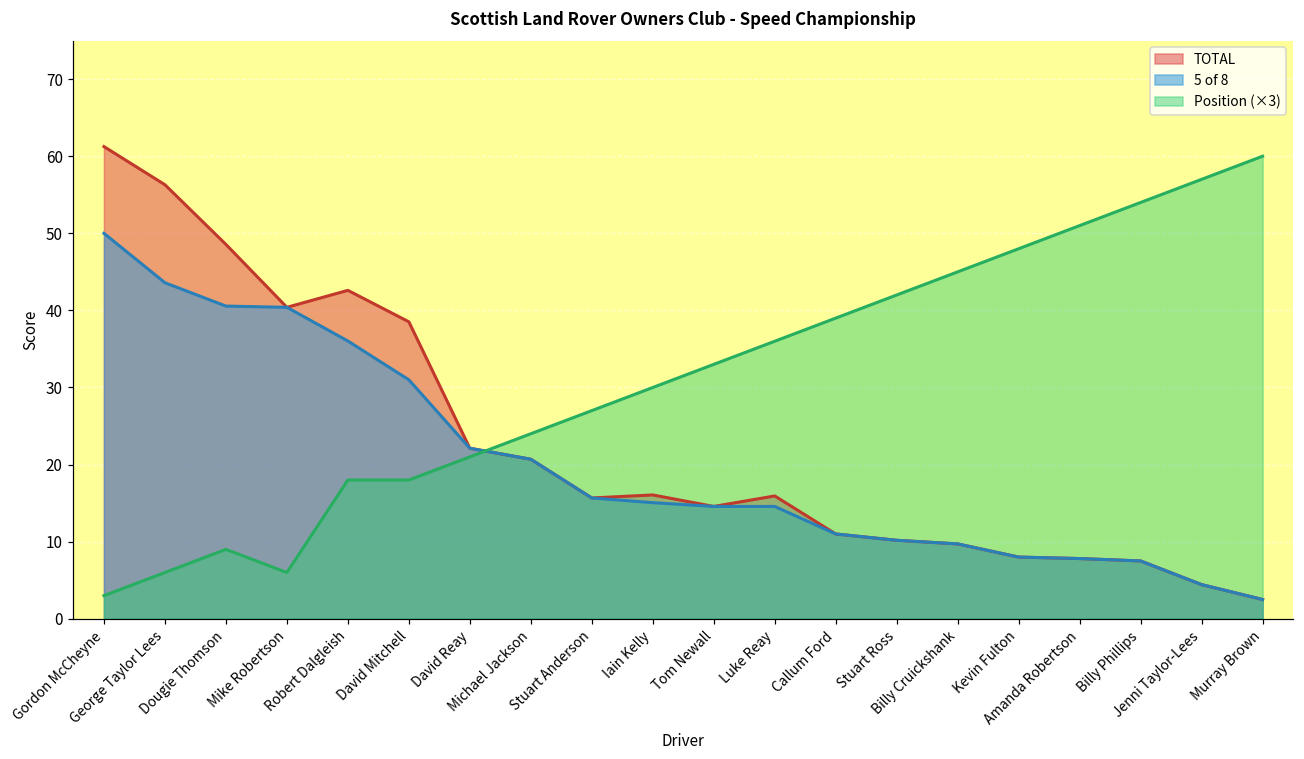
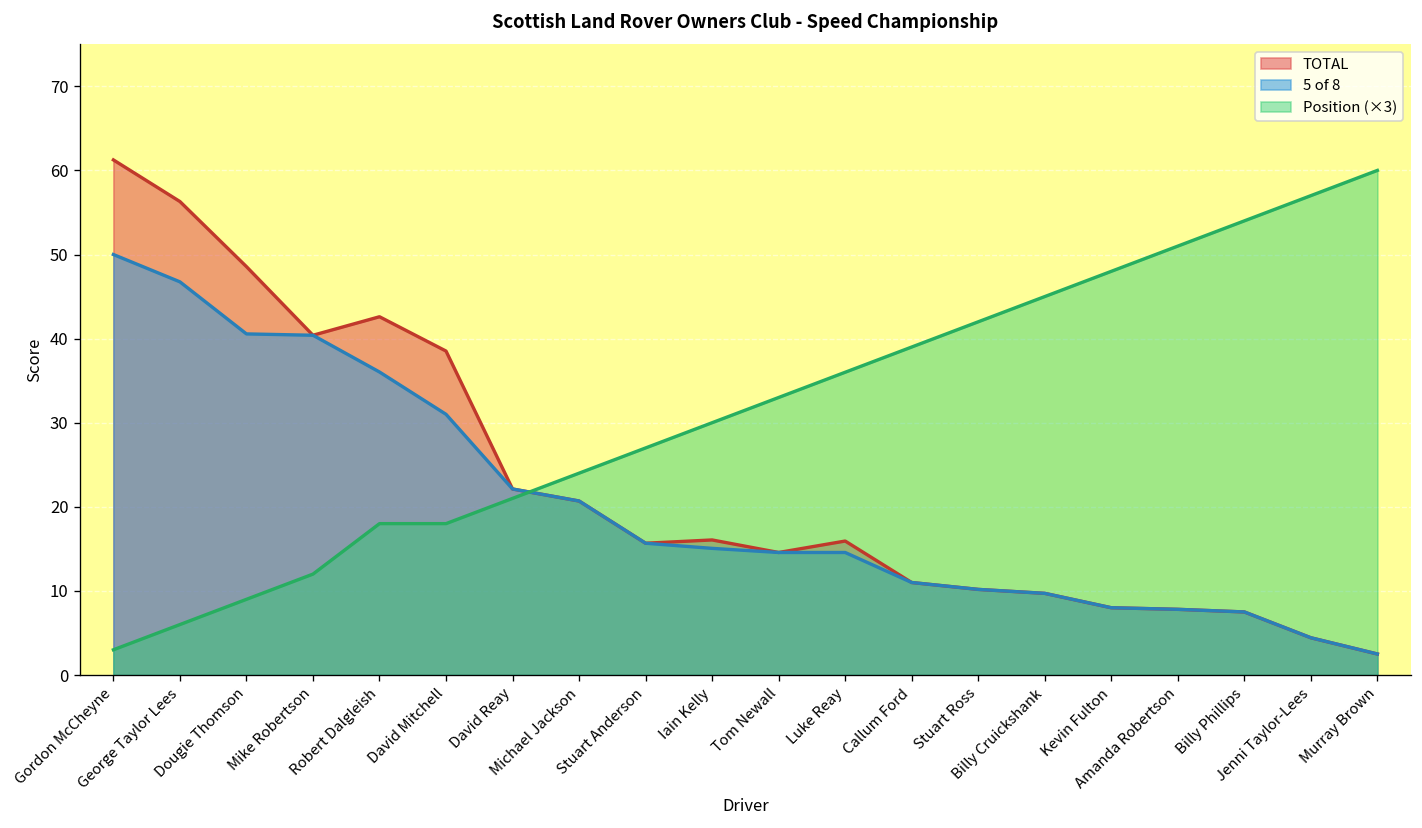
5 of 8, George Taylor Lees: 44 -> 47
Position (×3), Mike Robertson: 6 -> 12
